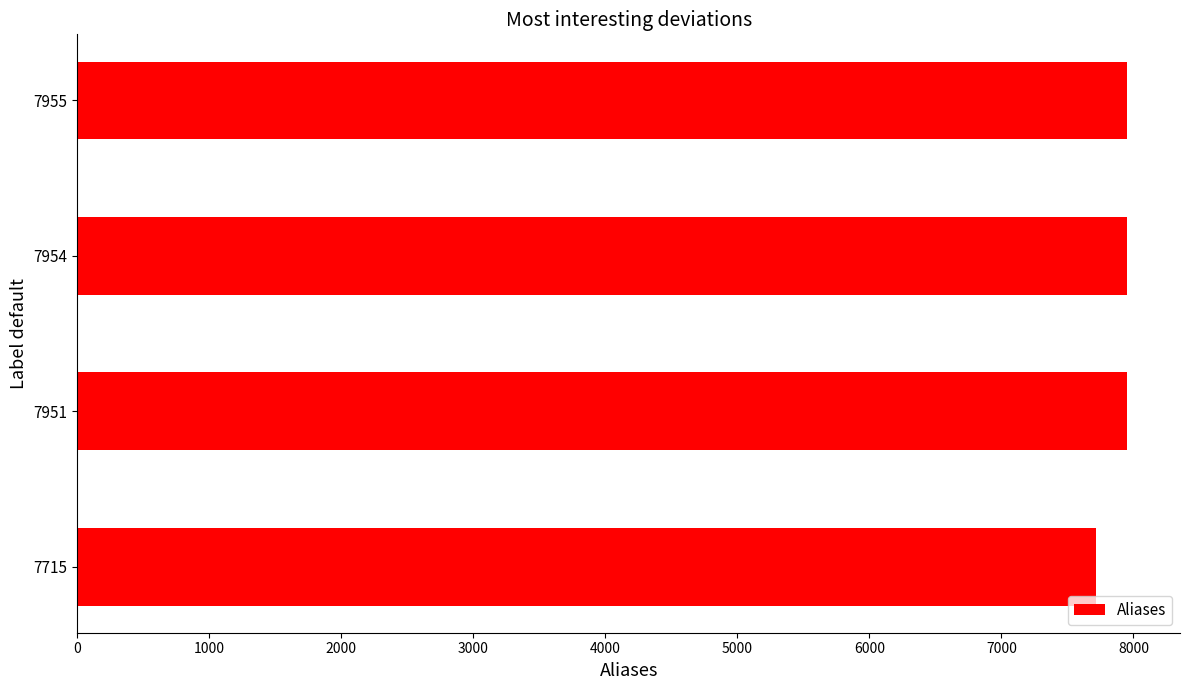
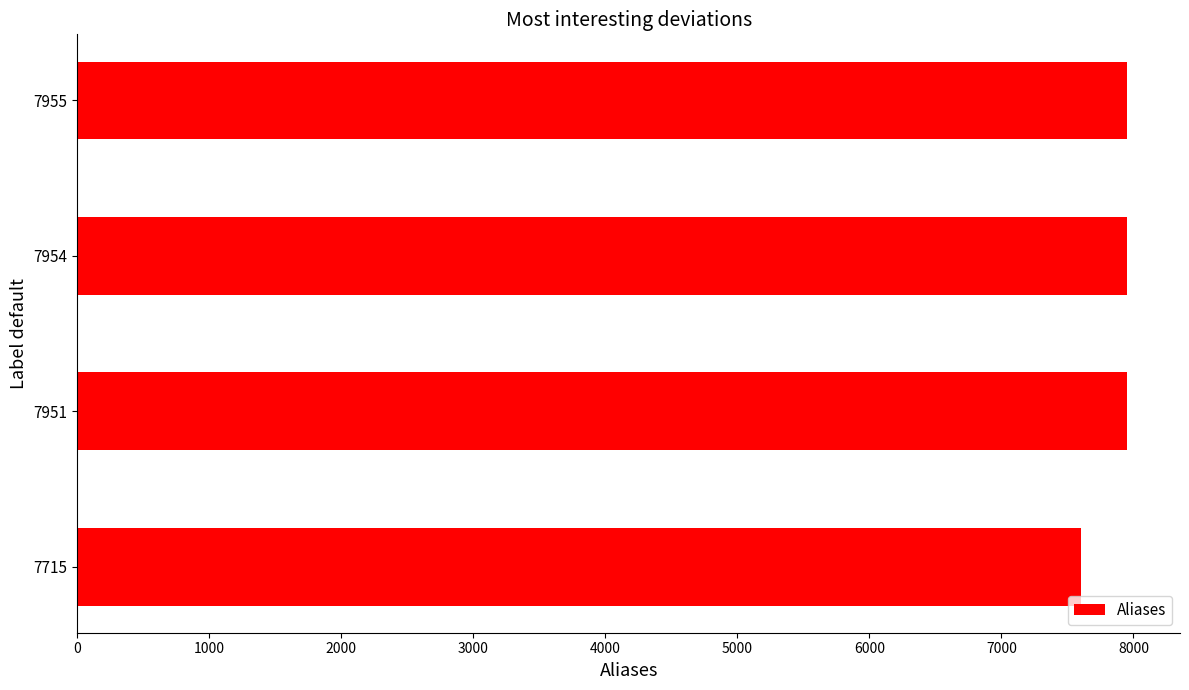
7715: 7720 -> 7600
